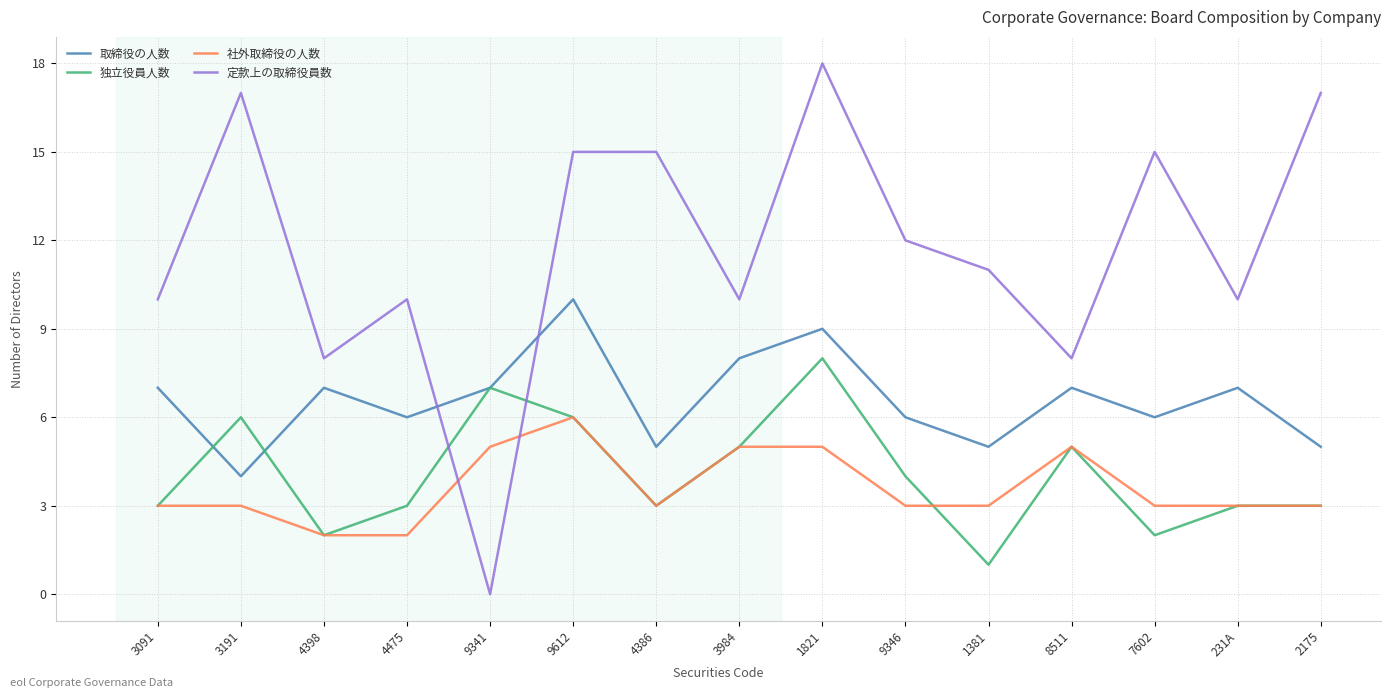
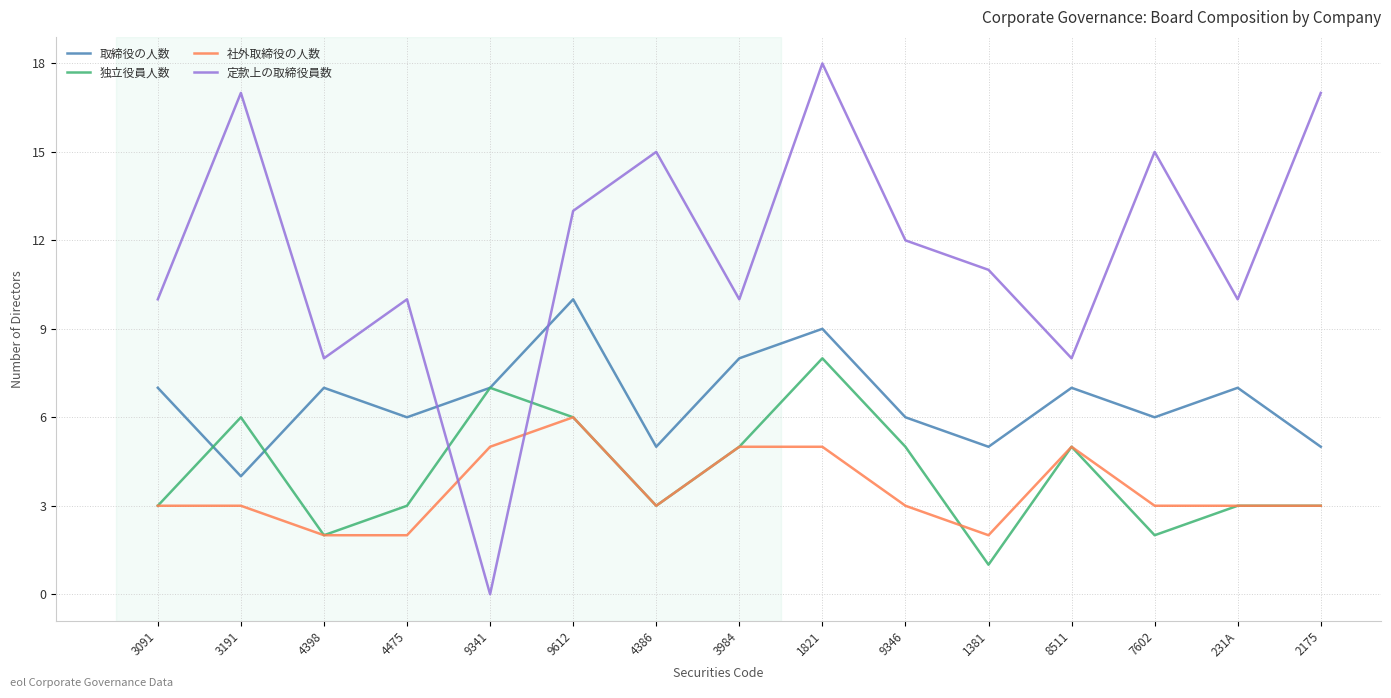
定款上の取締役員数, 9612: 15 -> 13
独立役員人数, 9346: 4 -> 5
社外取締役の人数, 1381: 3 -> 2
